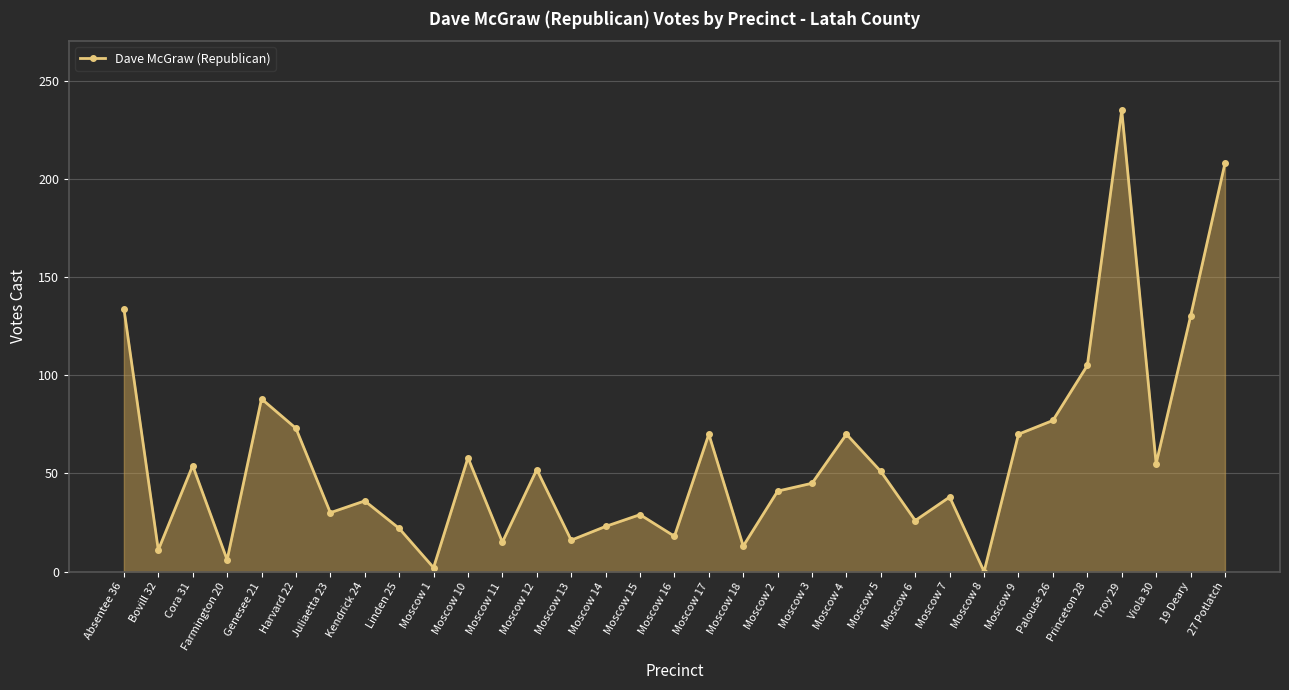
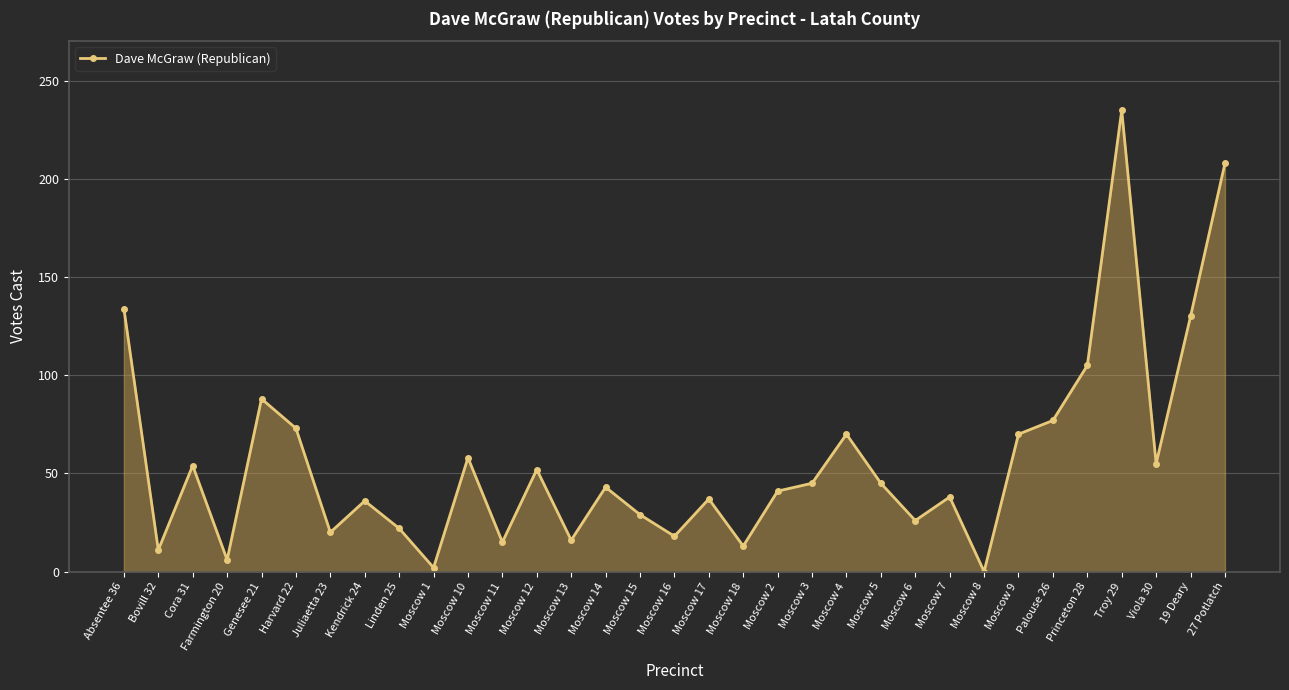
Juliaetta 23: 30 -> 20
Moscow 14: 23 -> 43
Moscow 17: 70 -> 37
Moscow 5: 51 -> 45
